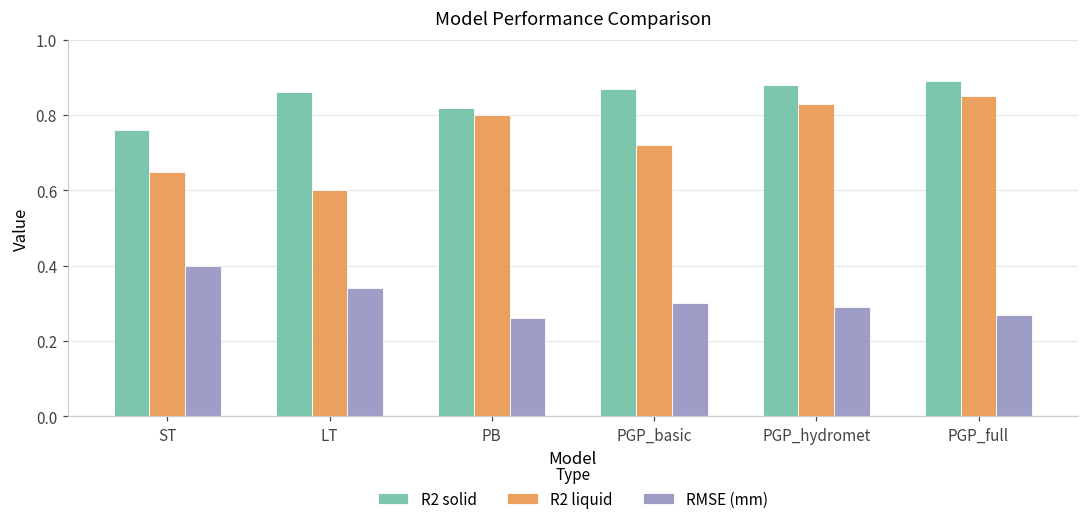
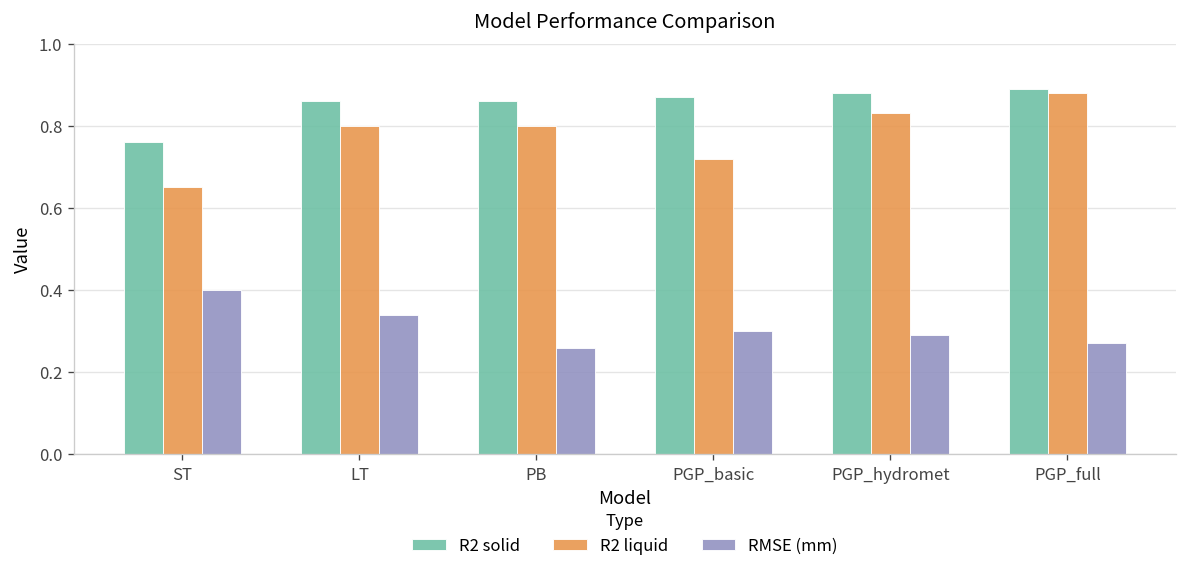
R2 liquid, LT: 0.6 -> 0.8
R2 solid, PB: 0.82 -> 0.86
R2 liquid, PGP_full: 0.85 -> 0.88
